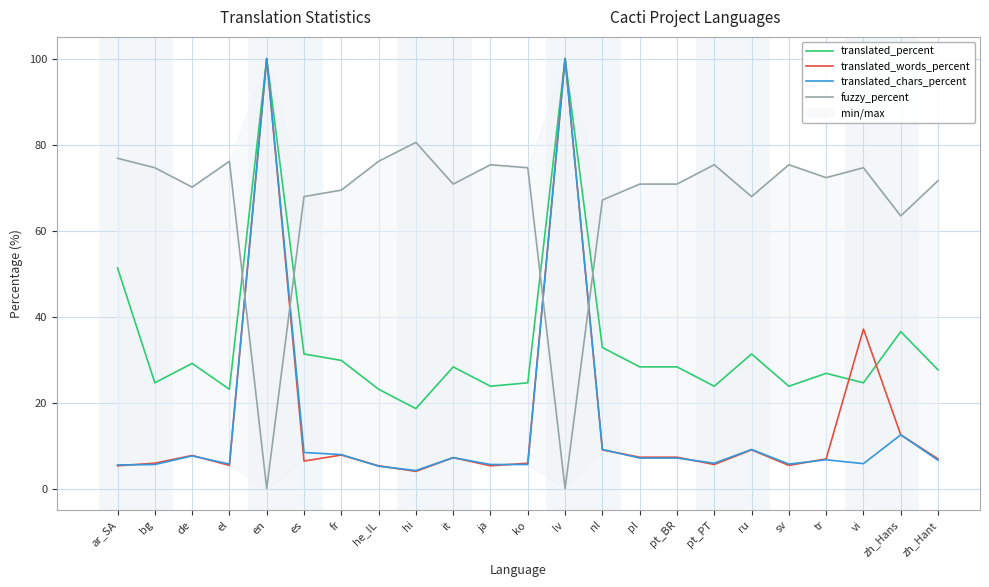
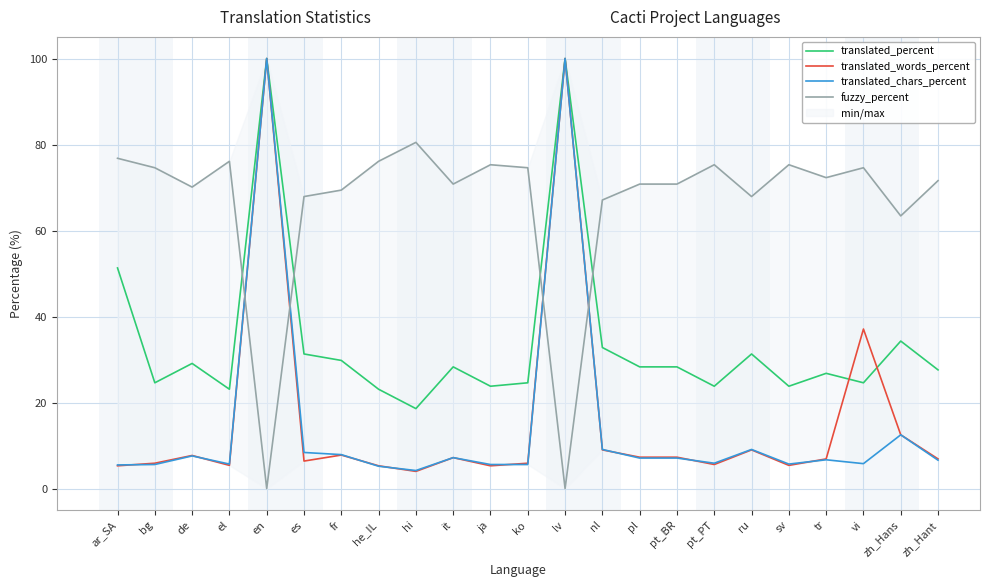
translated_percent, zh_Hans: 37 -> 34
